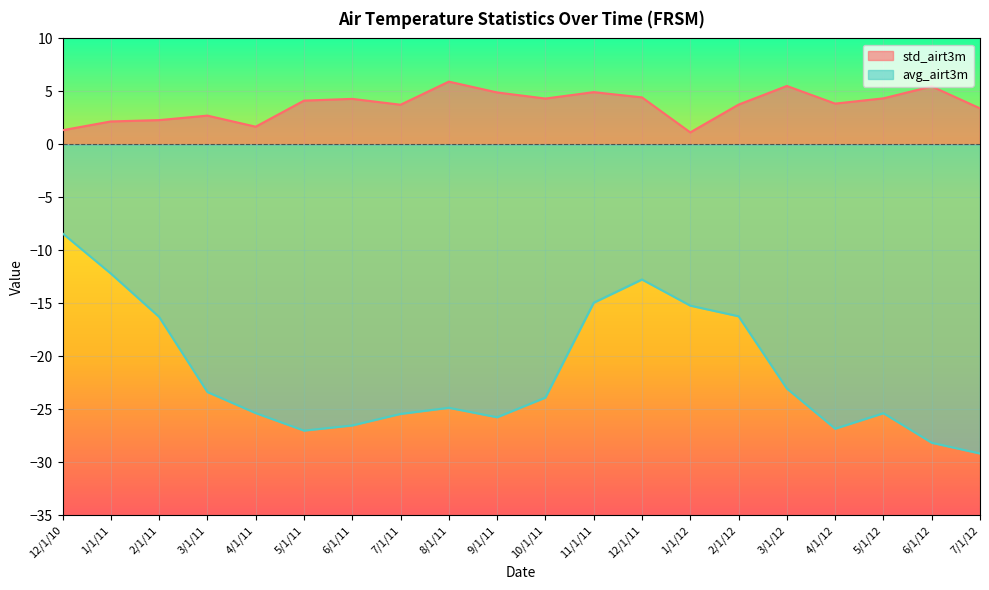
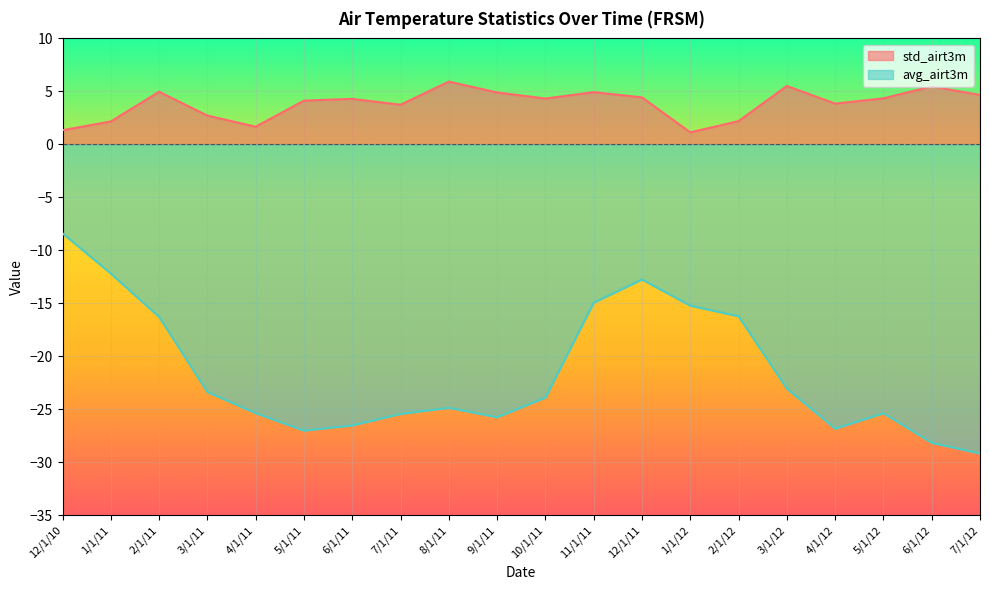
std_airt3m, 2/1/11: 2.3 -> 5.0
std_airt3m, 2/1/12: 3.8 -> 2.2
std_airt3m, 7/1/12: 3.4 -> 4.7
